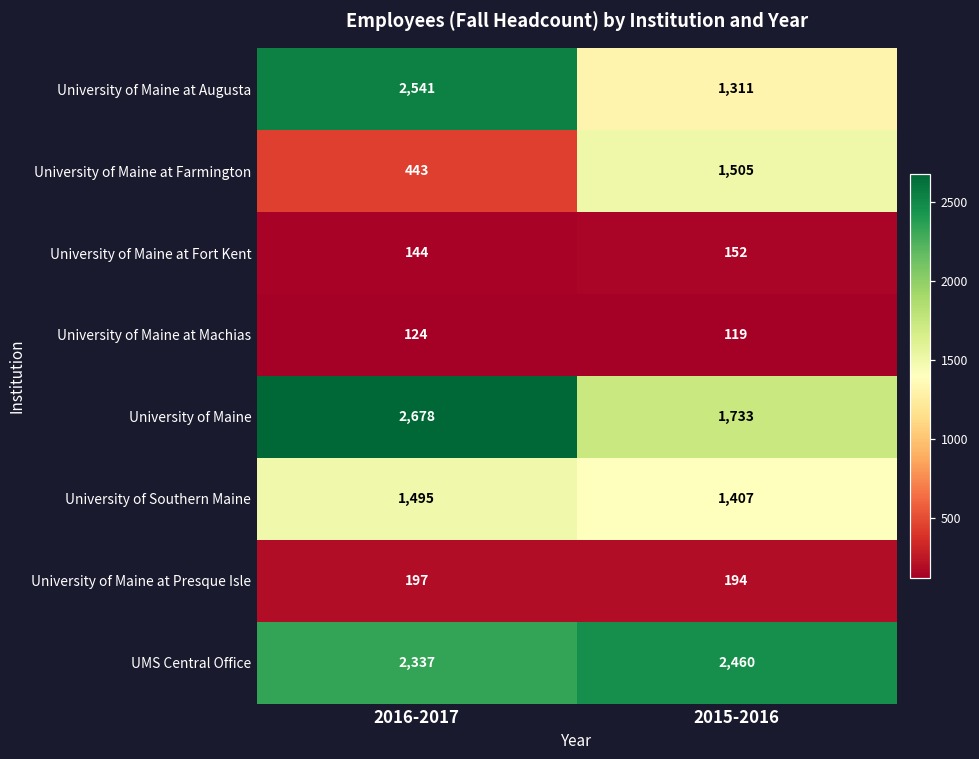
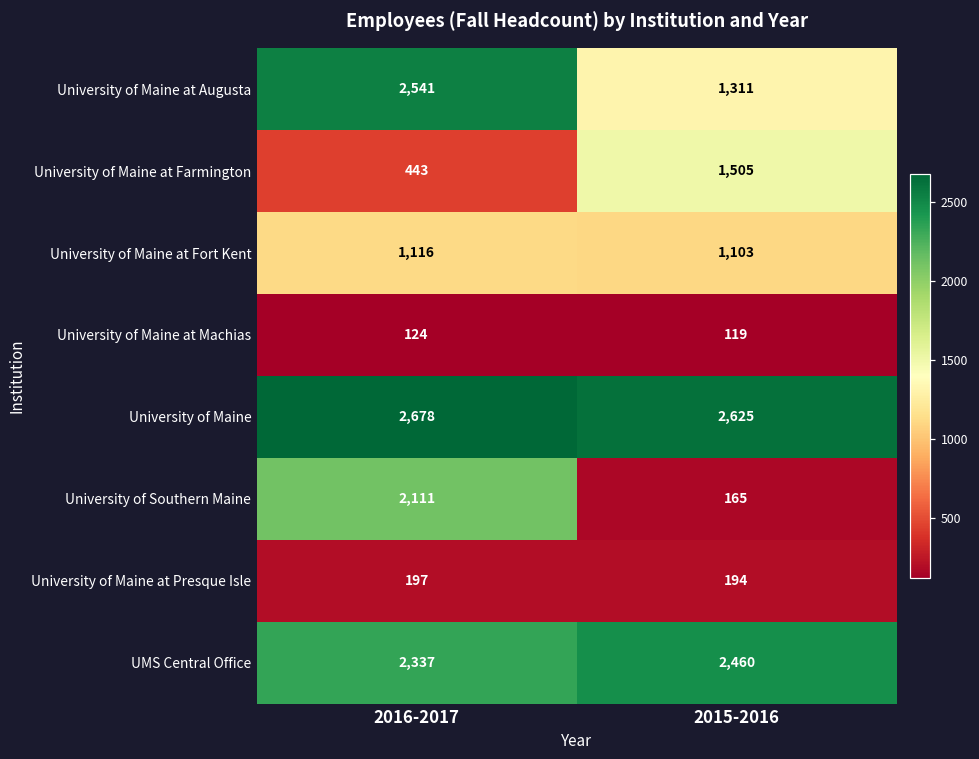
University of Maine at Fort Kent, 2016-2017: 144 -> 1,116
University of Maine at Fort Kent, 2015-2016: 152 -> 1,103
University of Maine, 2015-2016: 1,733 -> 2,625
University of Southern Maine, 2016-2017: 1,495 -> 2,111
University of Southern Maine, 2015-2016: 1,407 -> 165
